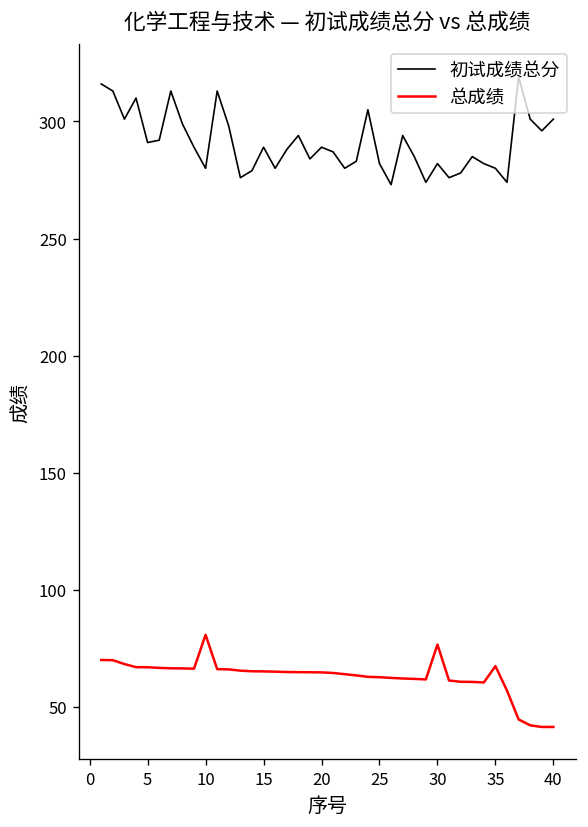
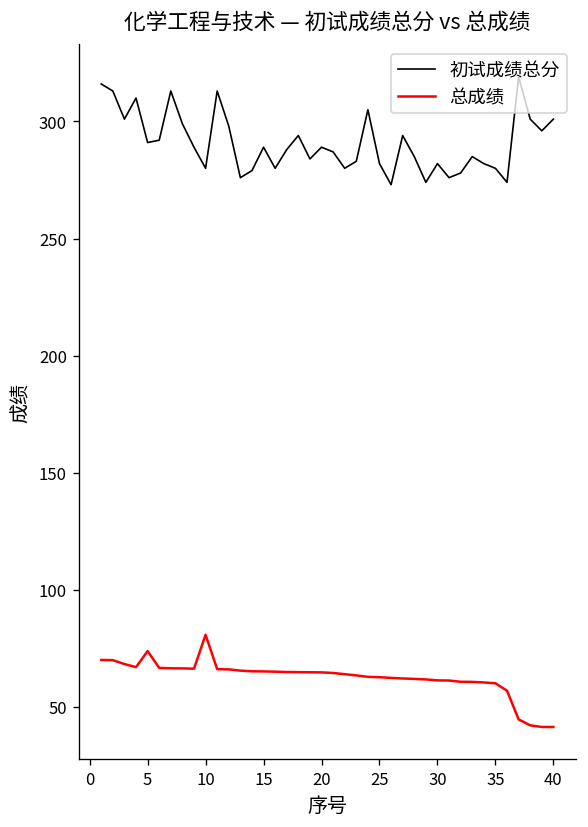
总成绩, 5: 67 -> 74
总成绩, 30: 77 -> 61
总成绩, 35: 67 -> 60
